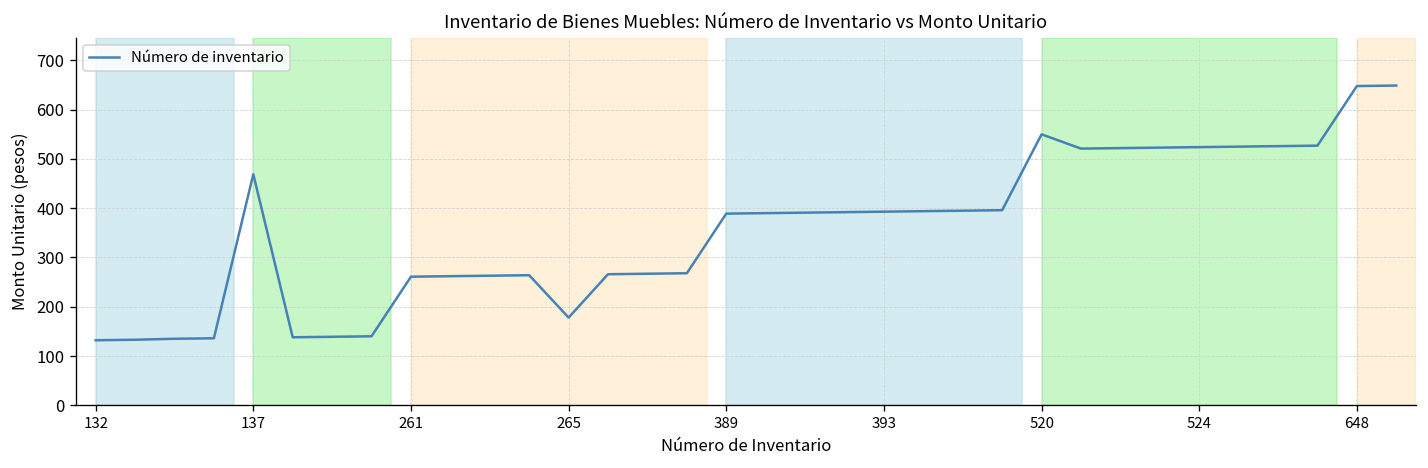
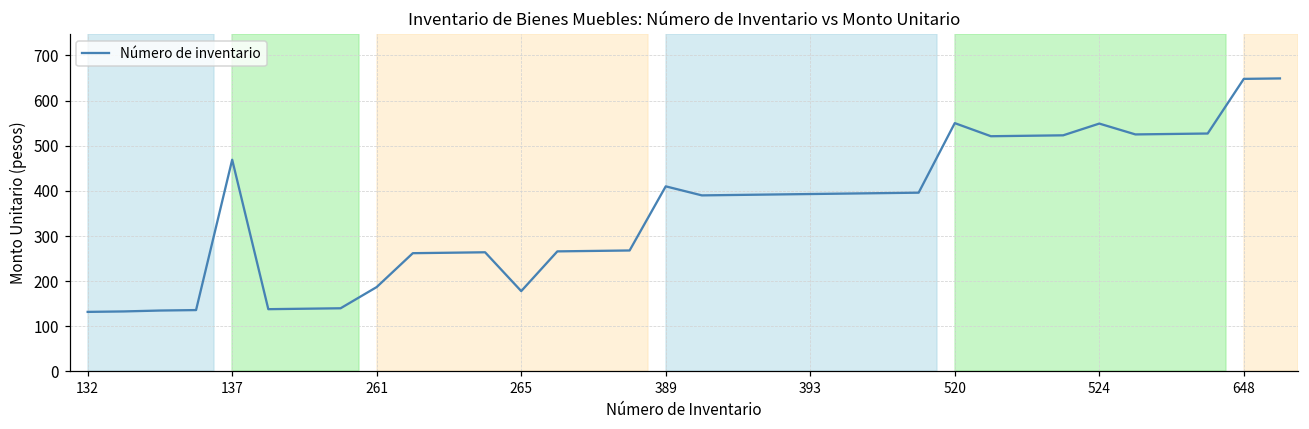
261: 260 -> 190
389: 390 -> 410
524: 520 -> 550
